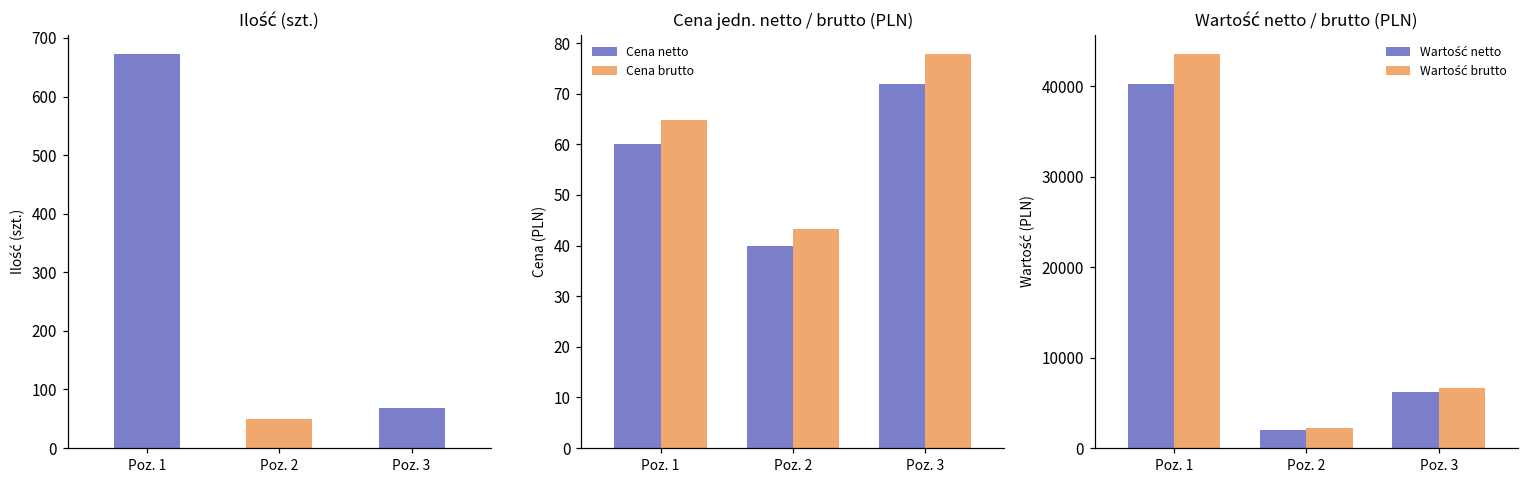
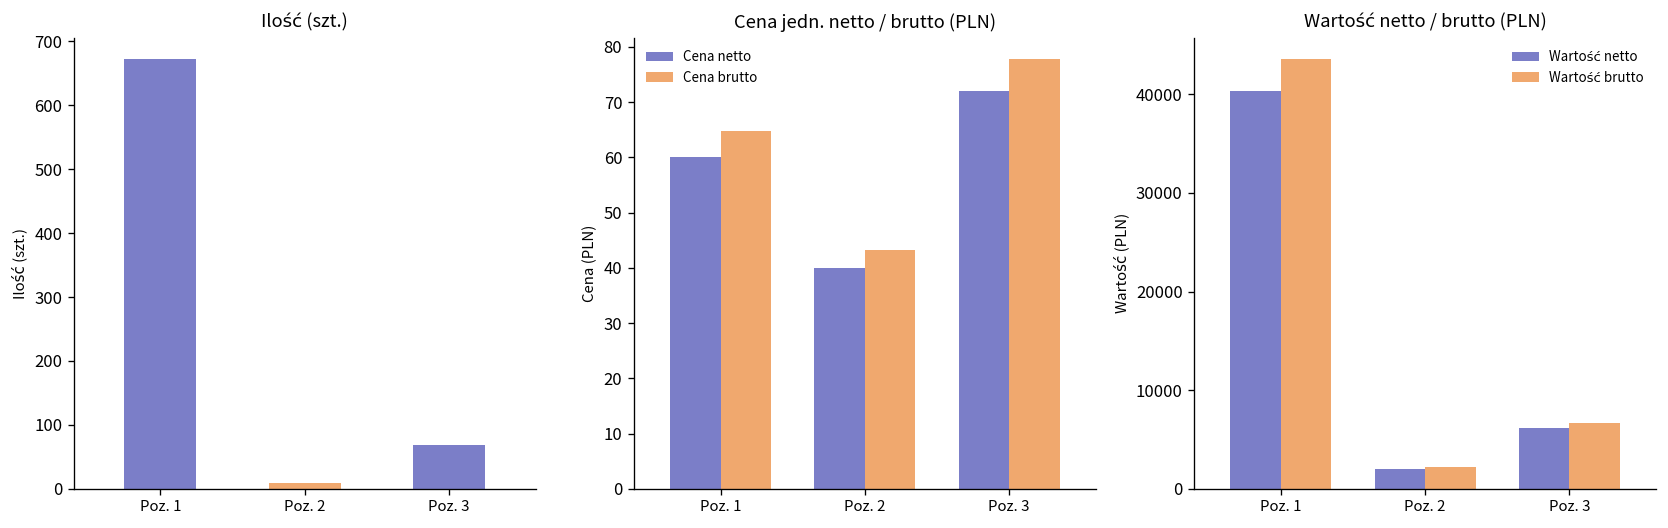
Ilość (szt.), Poz. 2: 50 -> 10
